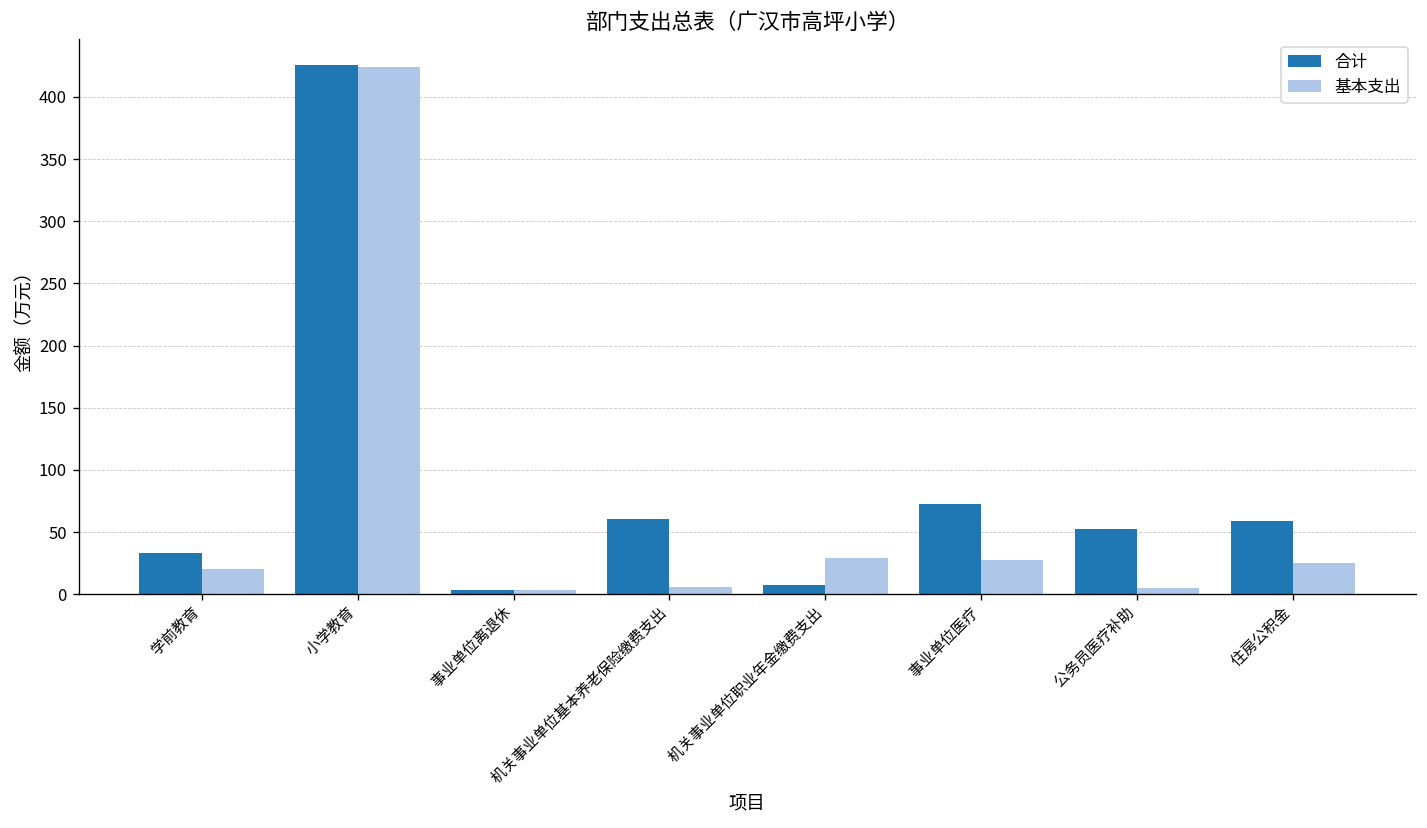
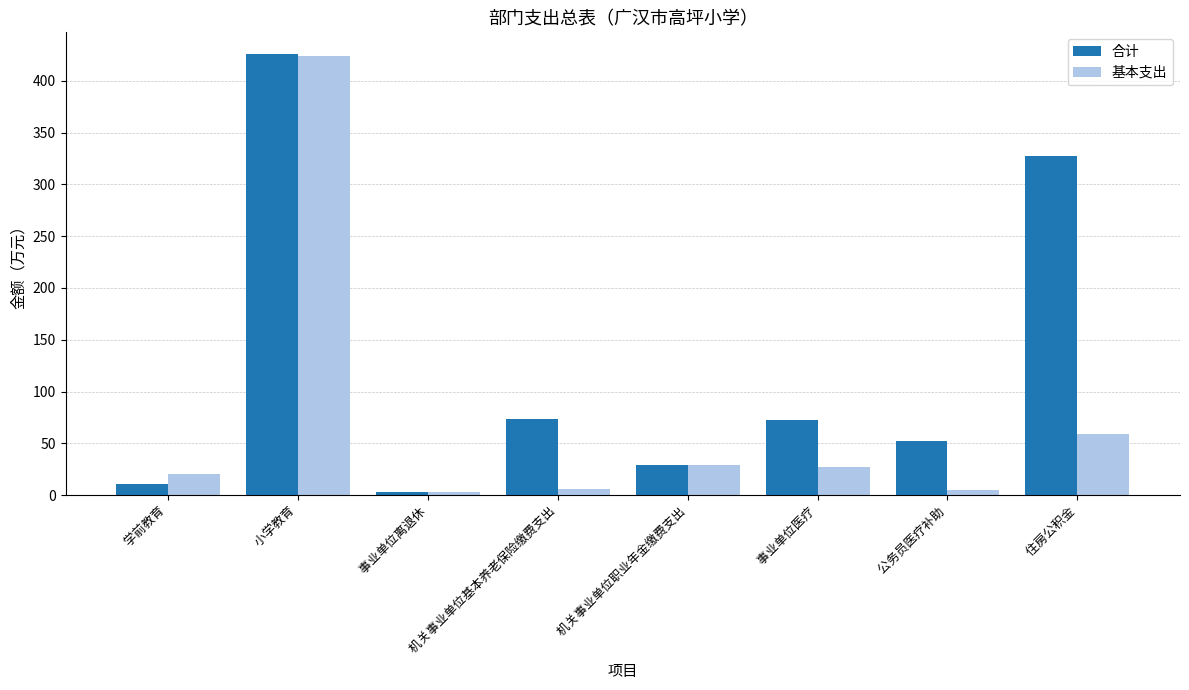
合计, 学前教育: 33 -> 11
合计, 机关事业单位基本养老保险缴费支出: 61 -> 74
合计, 机关事业单位职业年金缴费支出: 7 -> 29
合计, 住房公积金: 59 -> 327
基本支出, 住房公积金: 25 -> 59
